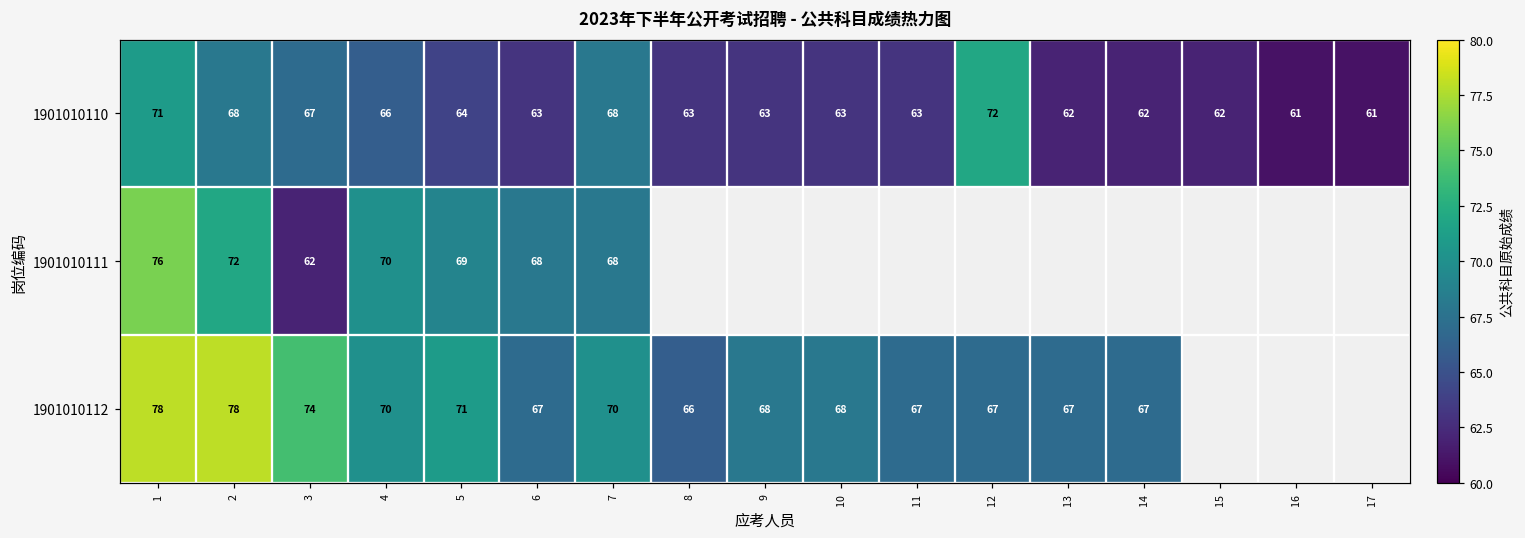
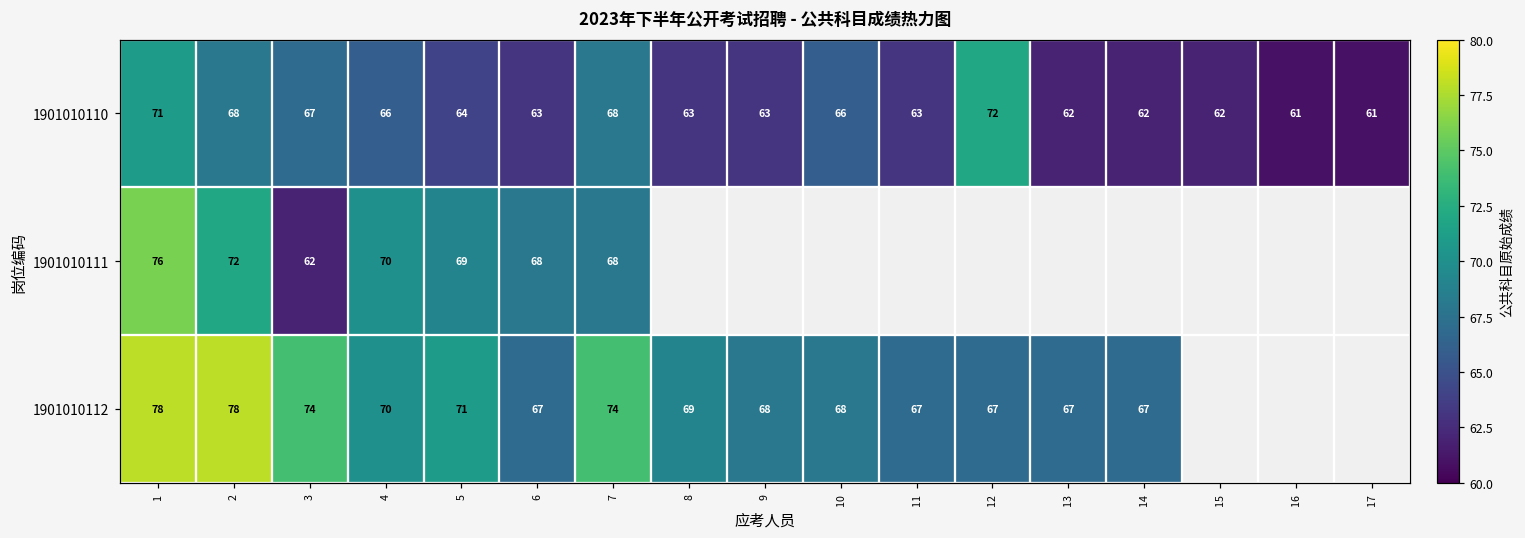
1901010110, 10: 63 -> 66
1901010112, 7: 70 -> 74
1901010112, 8: 66 -> 69
